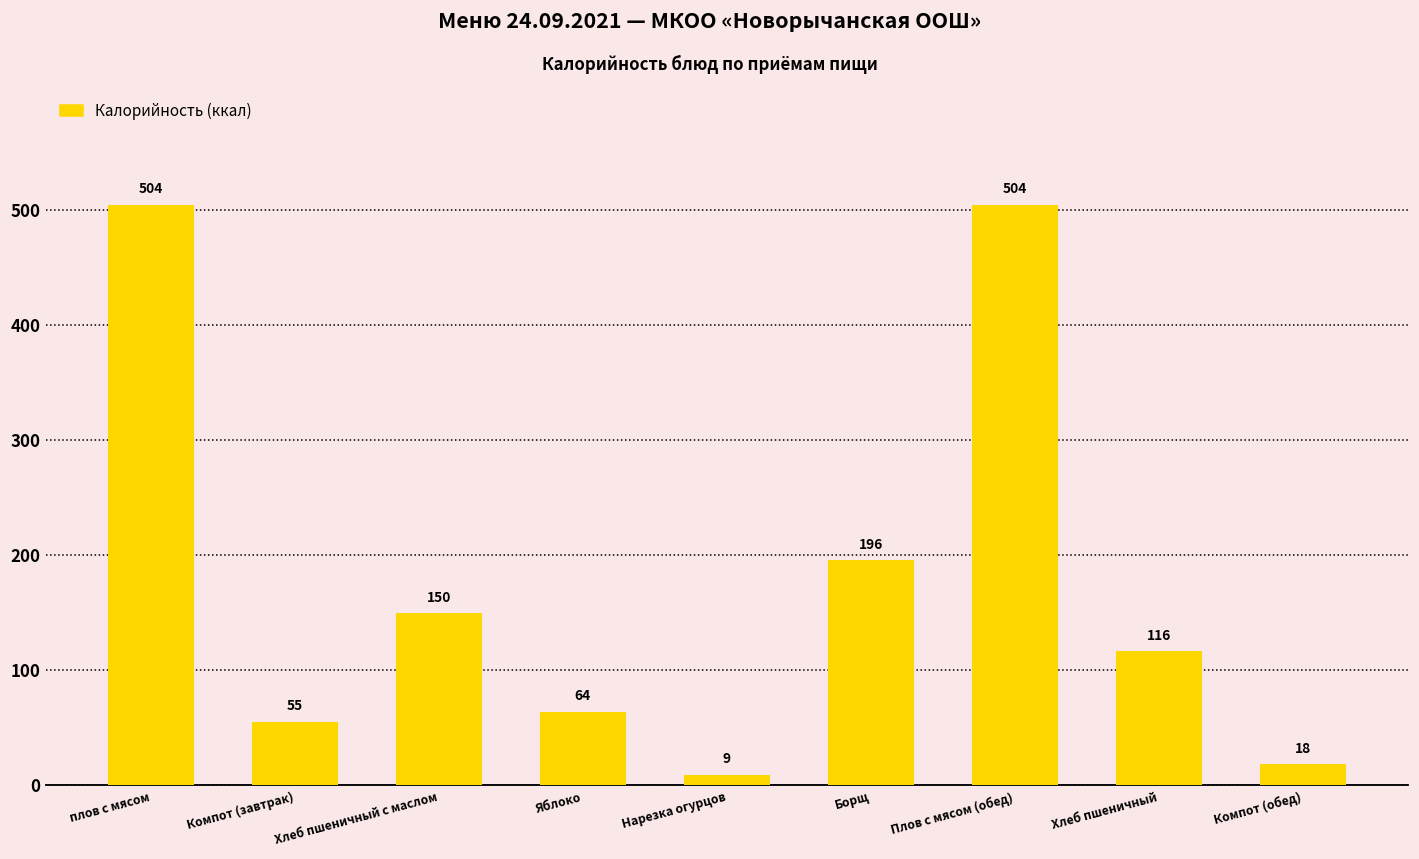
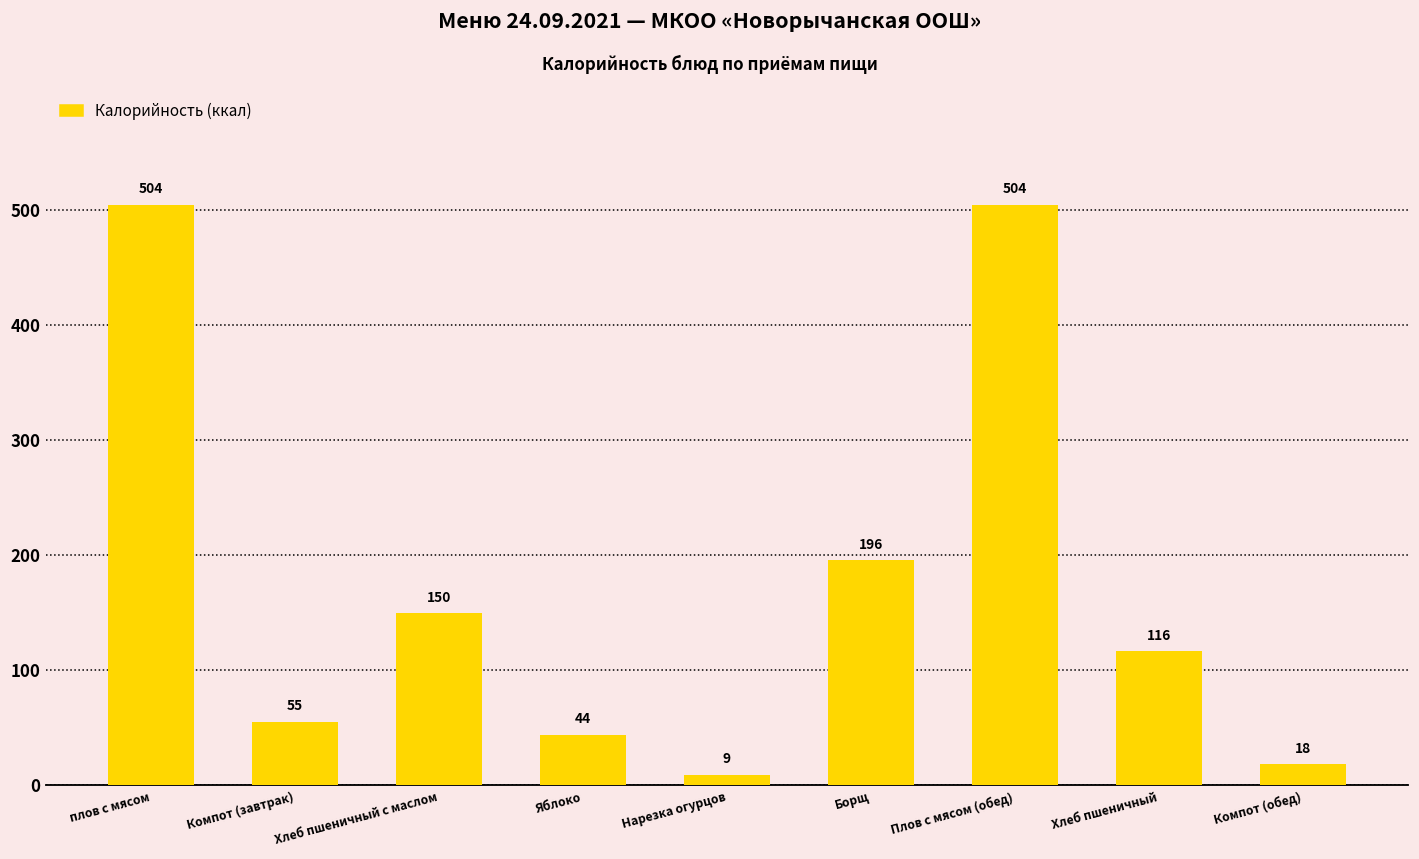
Яблоко: 64 -> 44
